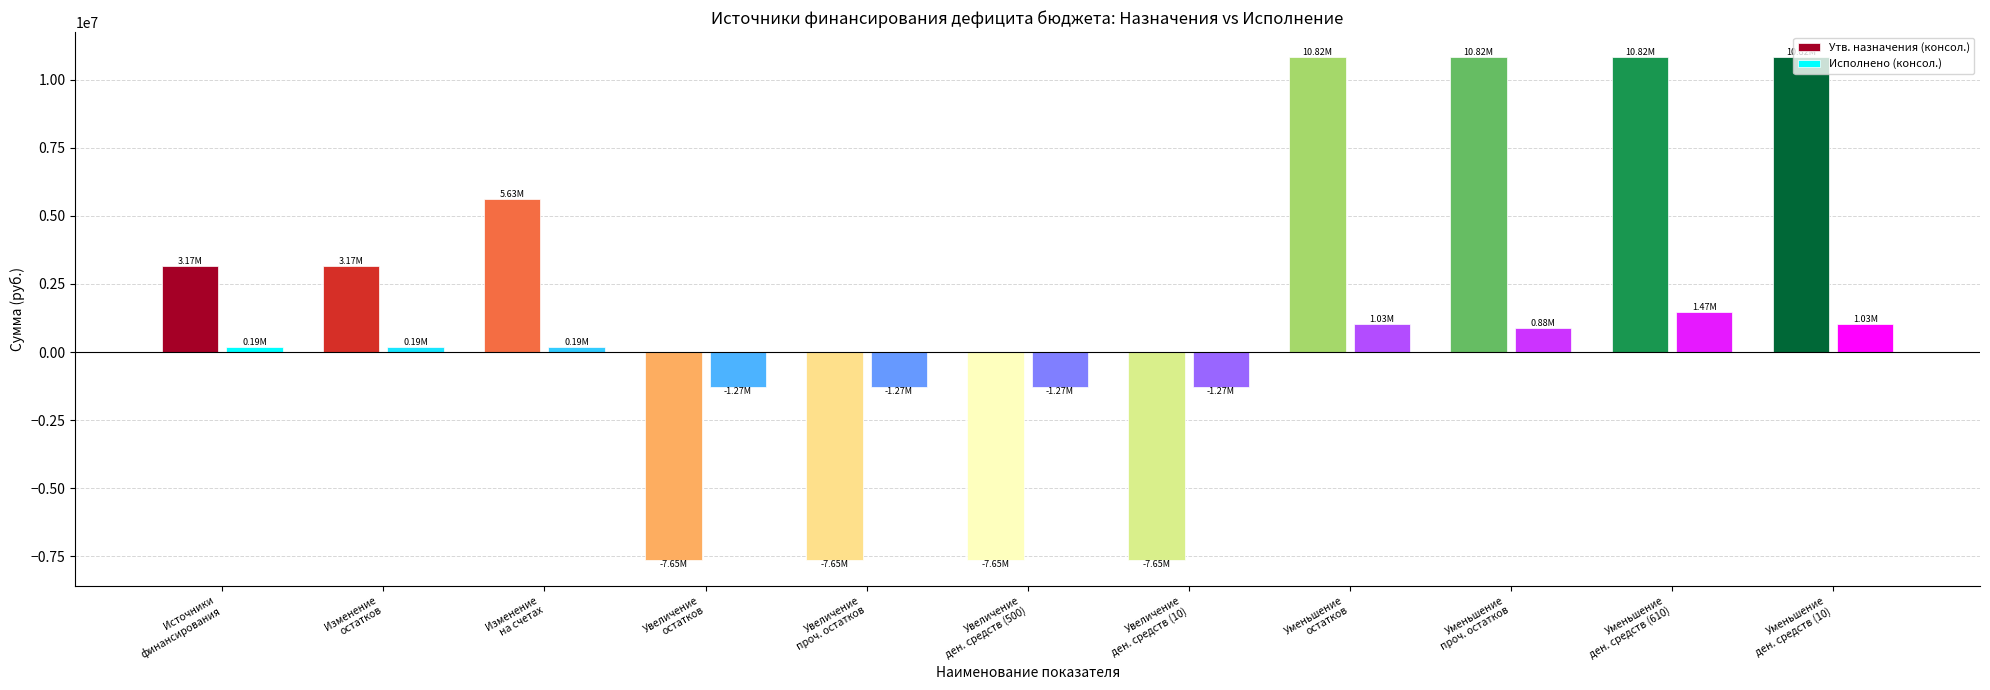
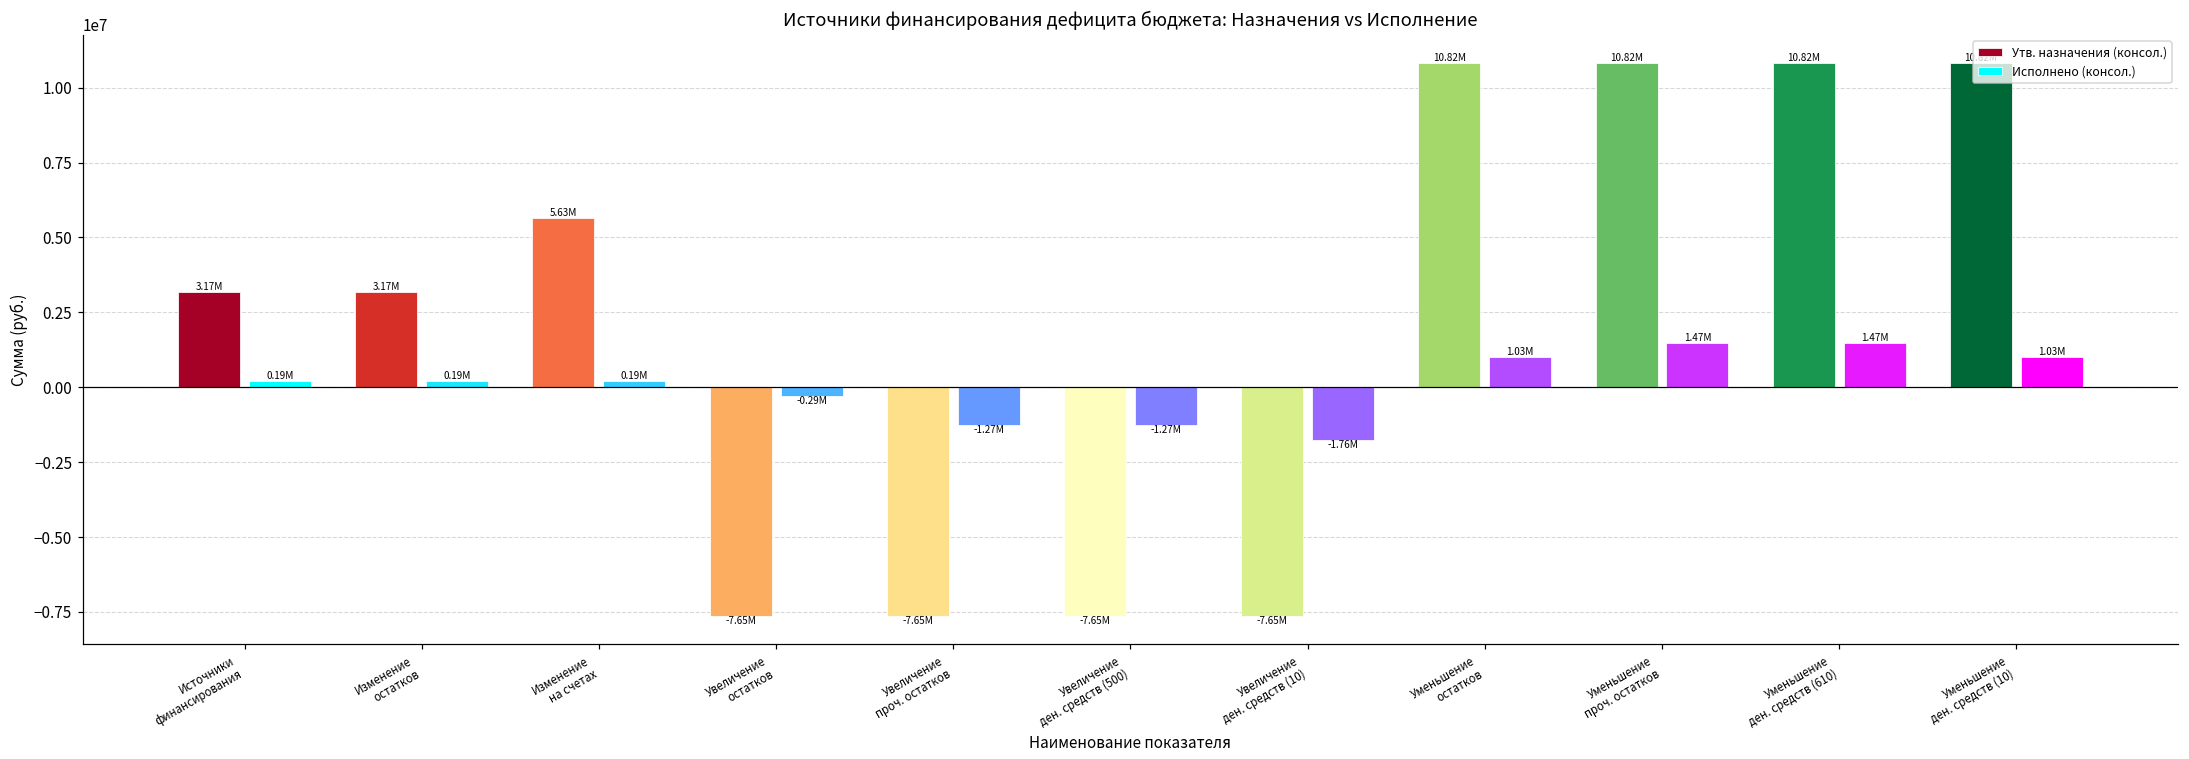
Исполнено (консол.), Увеличение остатков: -1.27M -> -0.29M
Исполнено (консол.), Увеличение ден. средств (10): -1.27M -> -1.76M
Исполнено (консол.), Уменьшение проч. остатков: 0.88M -> 1.47M
